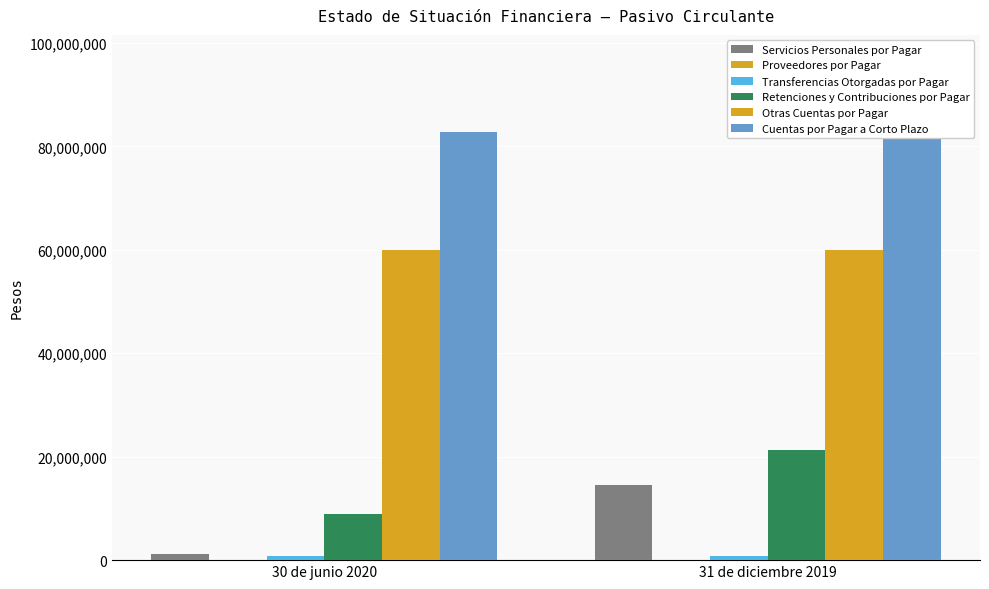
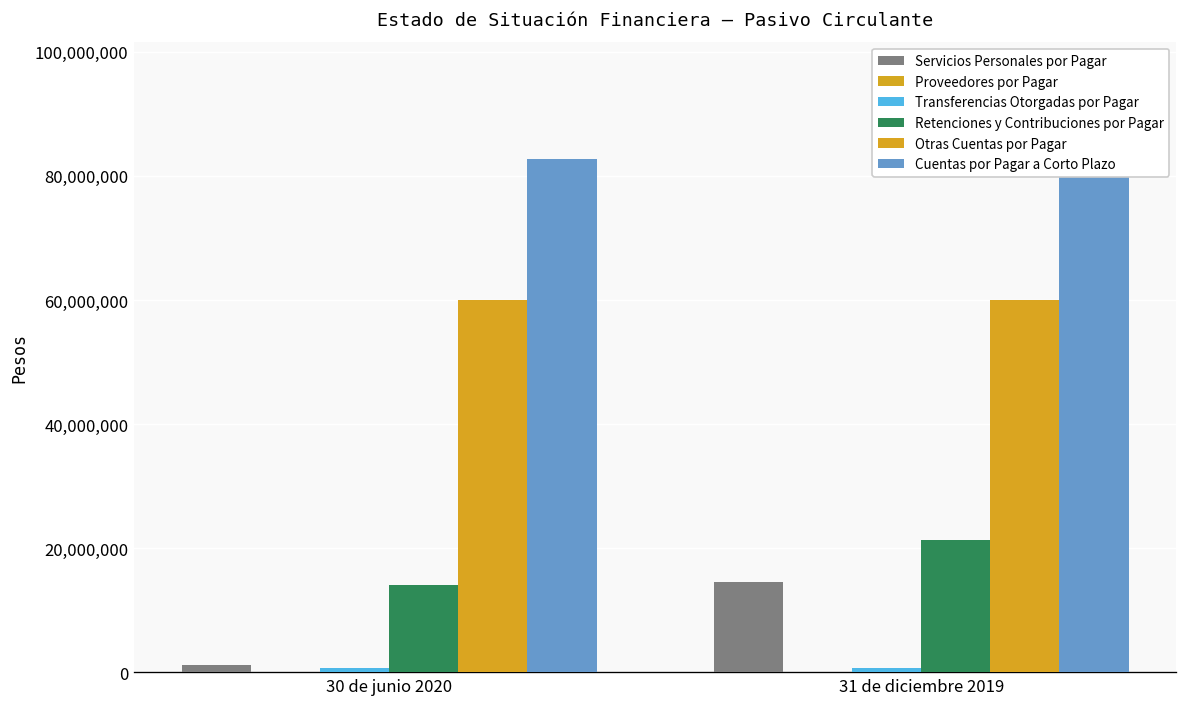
Retenciones y Contribuciones por Pagar, 30 de junio 2020: 9,000,000 -> 14,000,000
